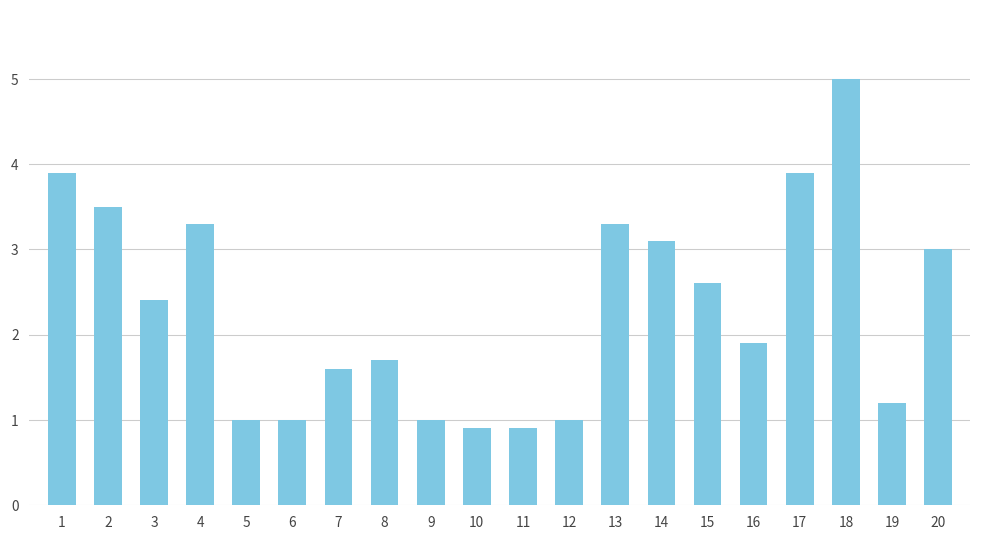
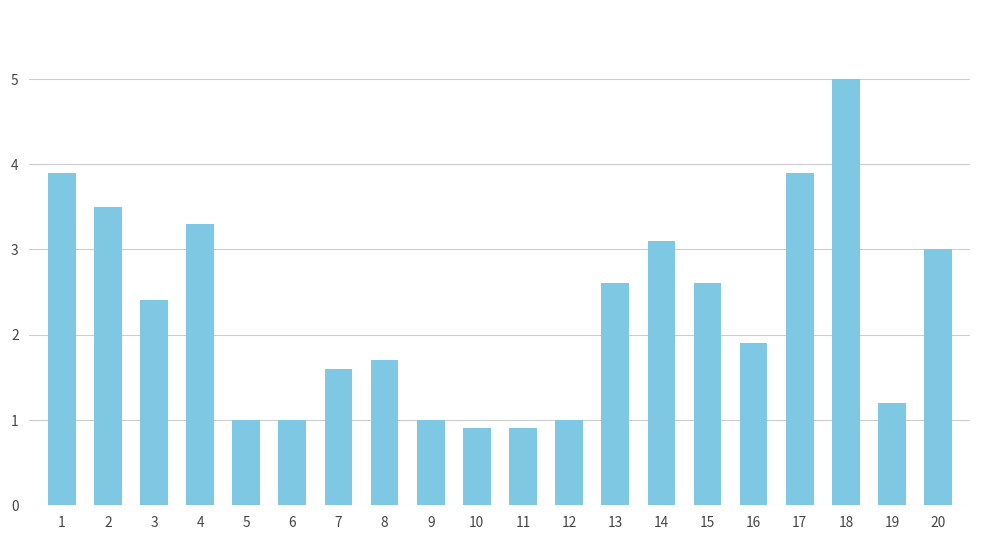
13: 3.3 -> 2.6
